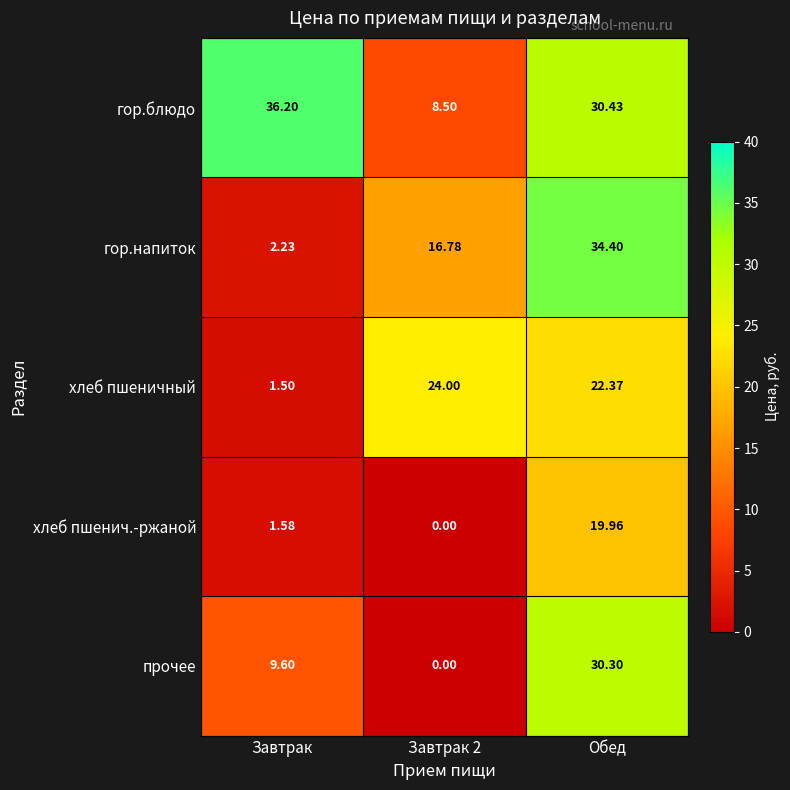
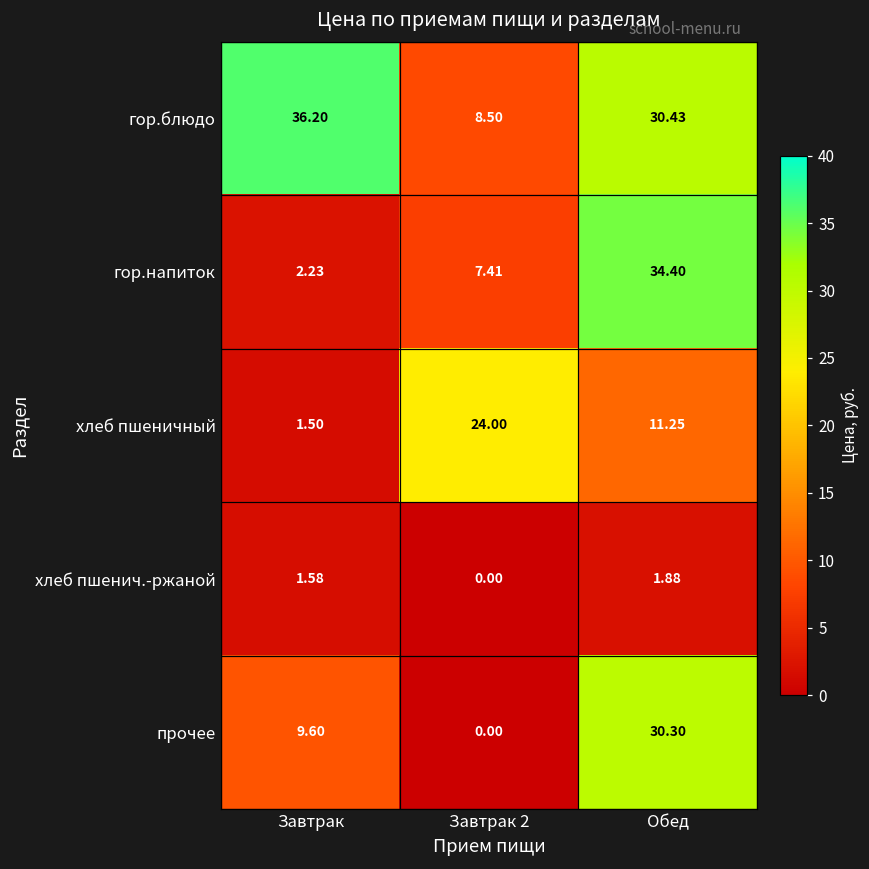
гор.напиток, Завтрак 2: 16.78 -> 7.41
хлеб пшеничный, Обед: 22.37 -> 11.25
хлеб пшенич.-ржаной, Обед: 19.96 -> 1.88
